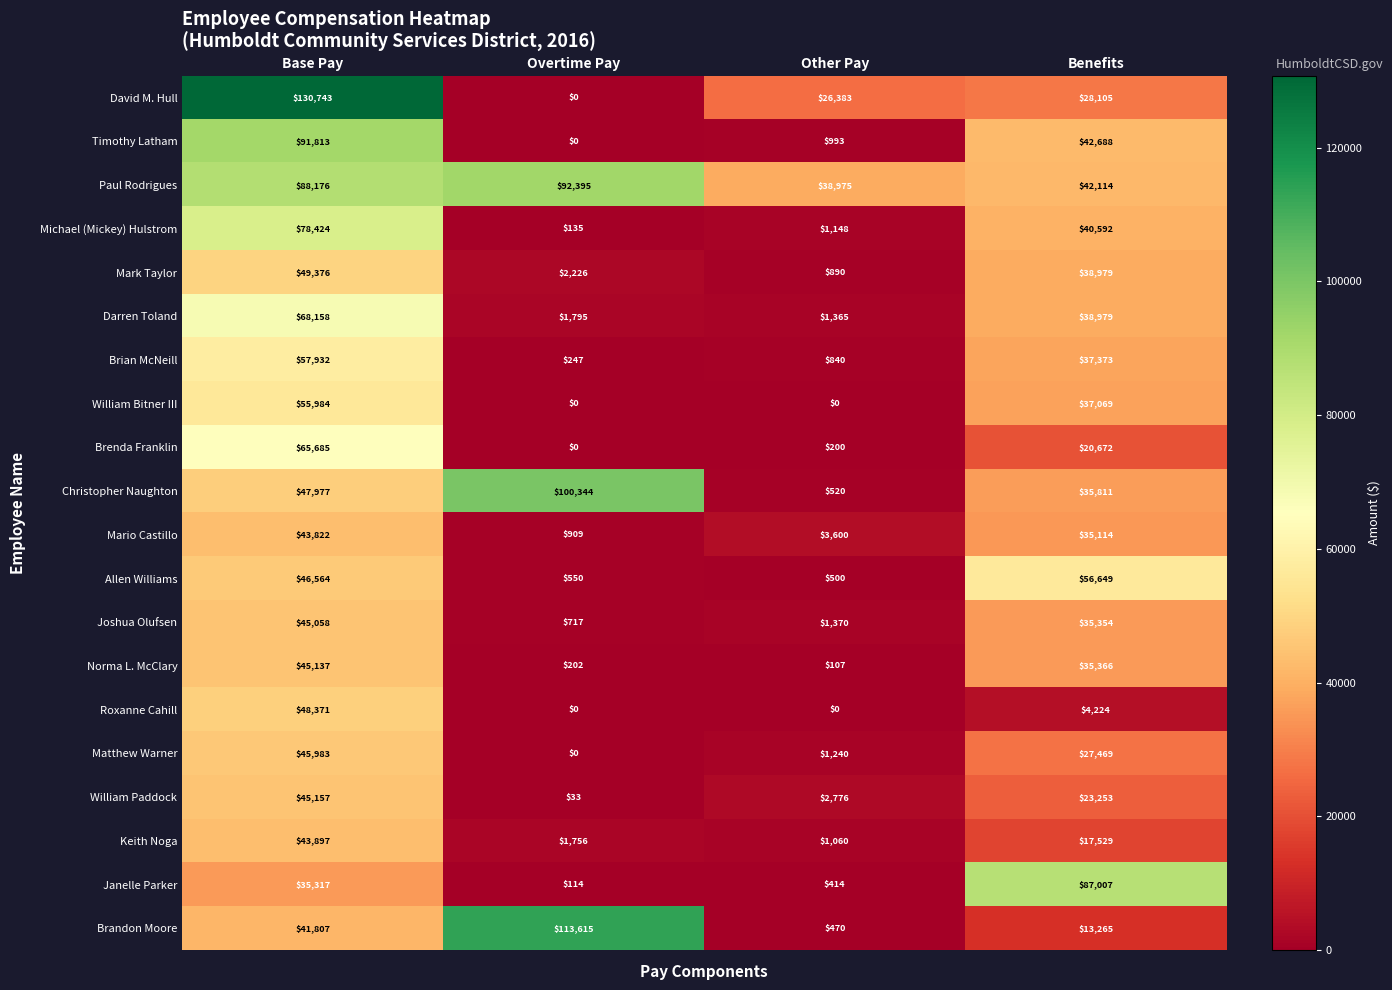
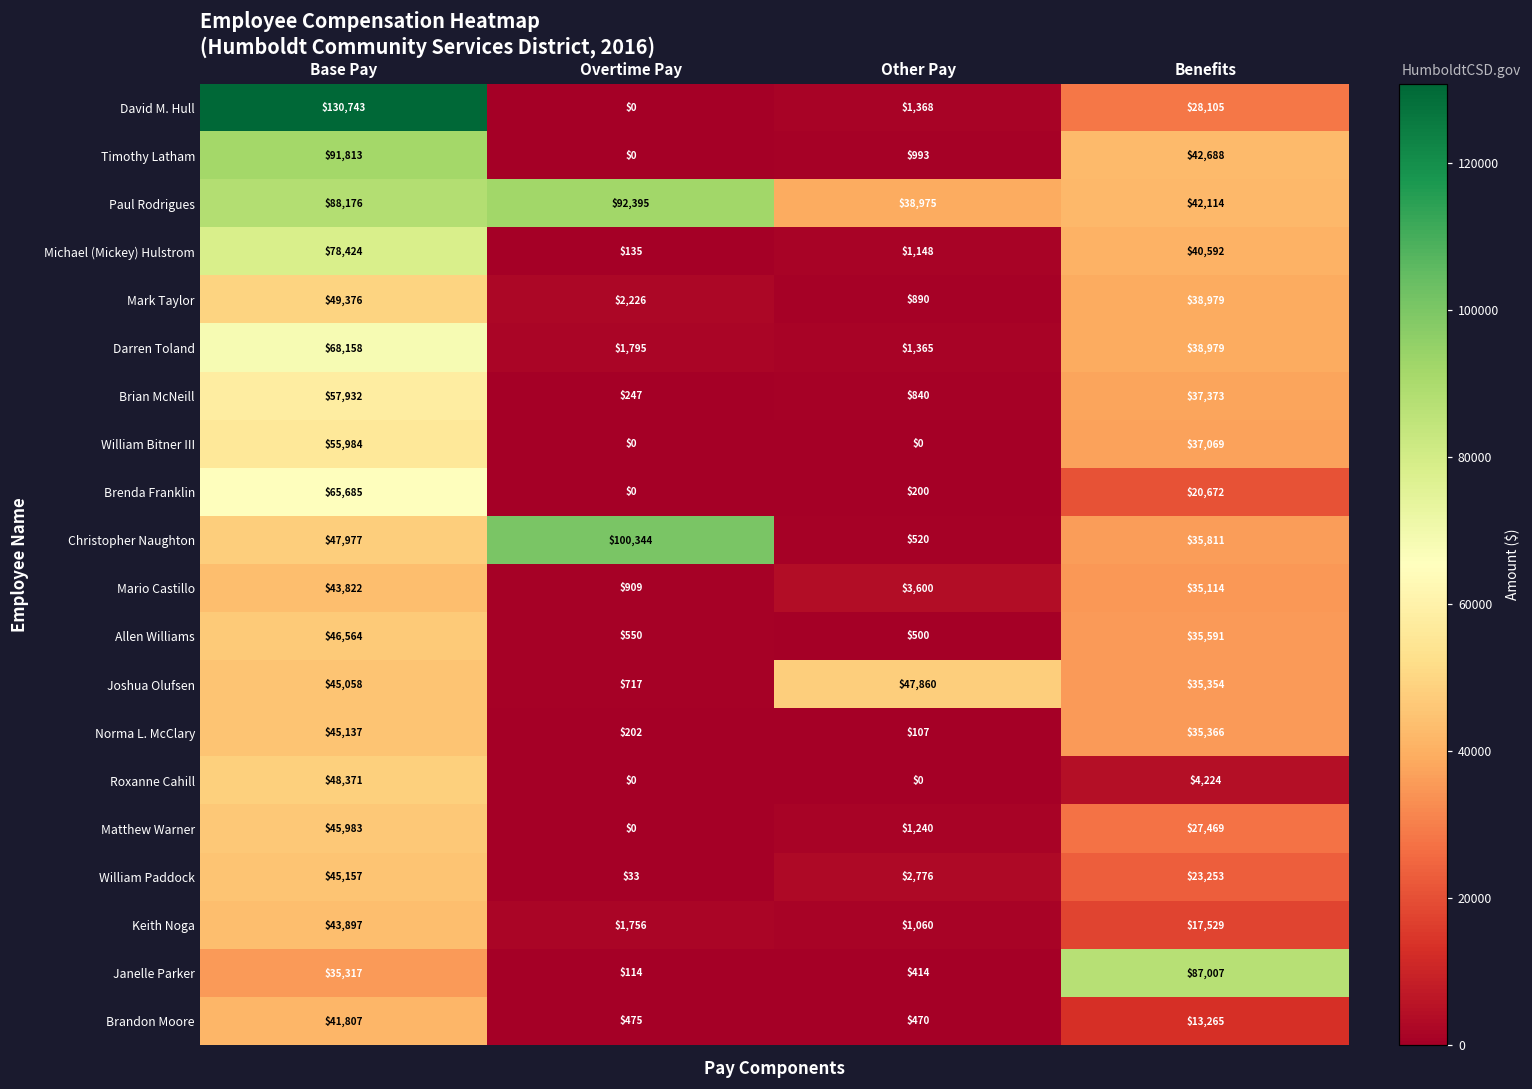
David M. Hull, Other Pay: $26,383 -> $1,368
Allen Williams, Benefits: $56,649 -> $35,591
Joshua Olufsen, Other Pay: $1,370 -> $47,860
Brandon Moore, Overtime Pay: $113,615 -> $475
